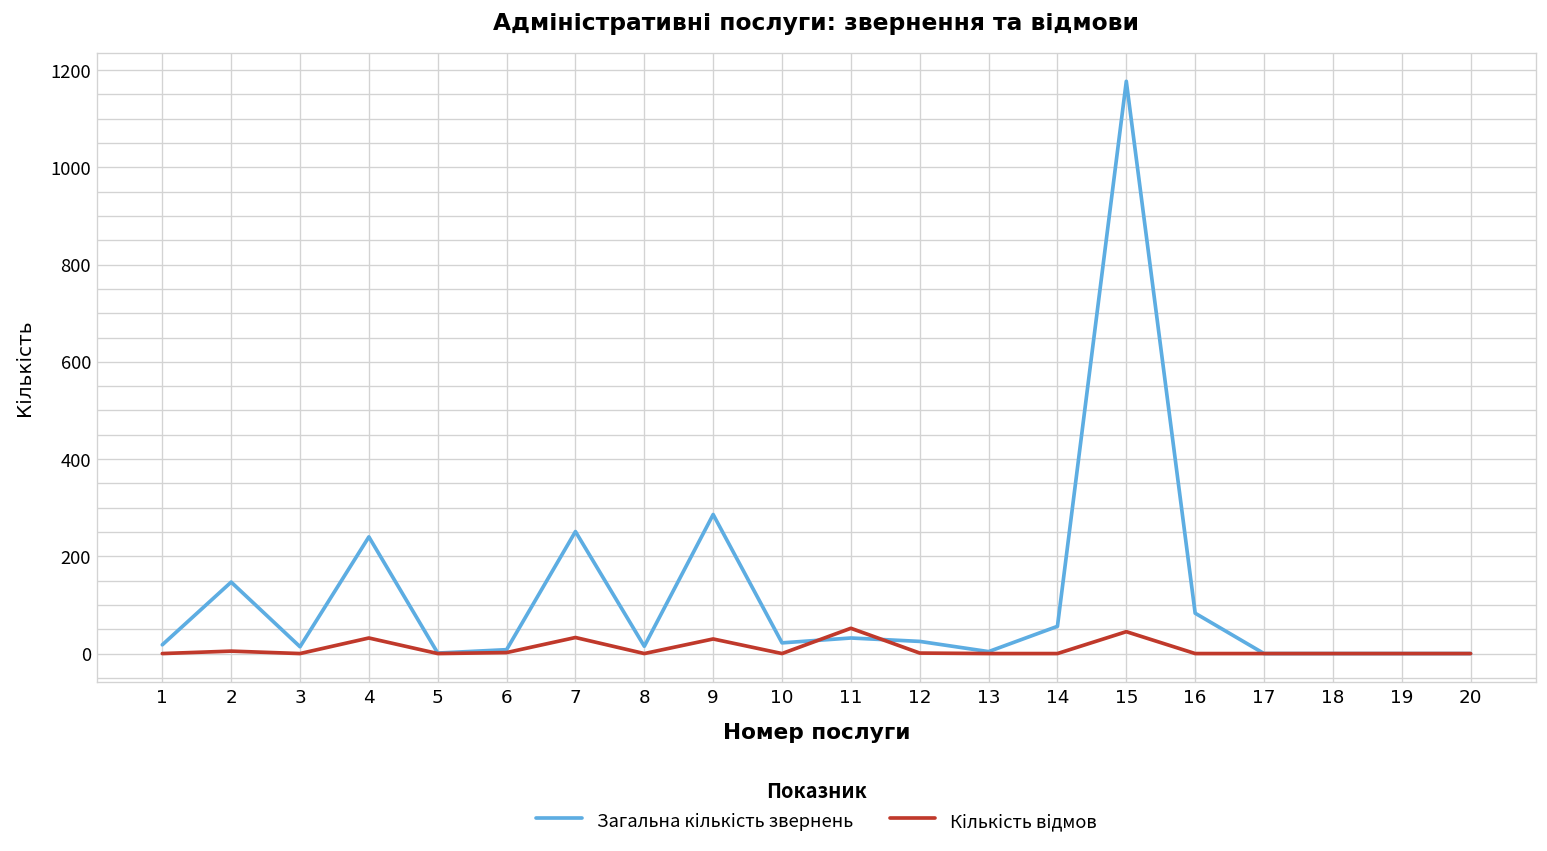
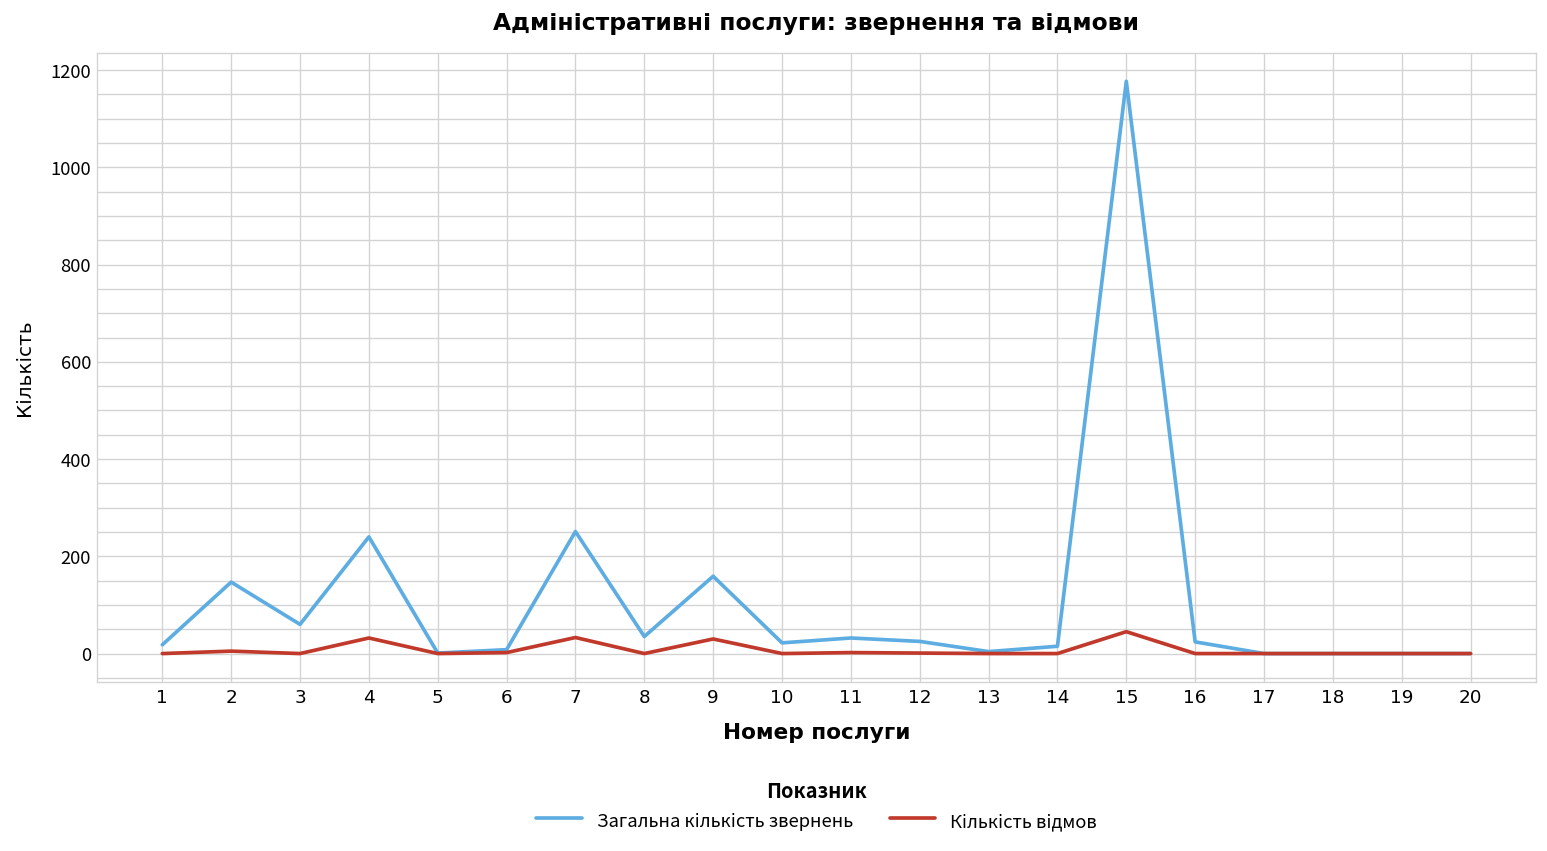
Загальна кількість звернень, 3: 10 -> 60
Загальна кількість звернень, 8: 20 -> 40
Загальна кількість звернень, 9: 290 -> 160
Кількість відмов, 11: 50 -> 0
Загальна кількість звернень, 14: 60 -> 20
Загальна кількість звернень, 16: 80 -> 20
